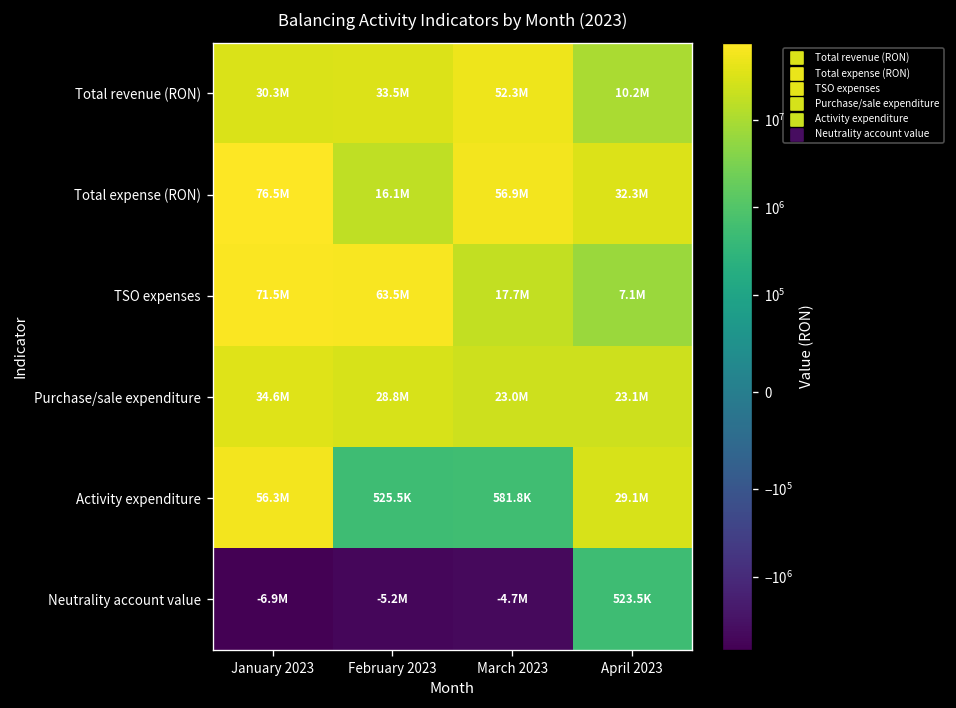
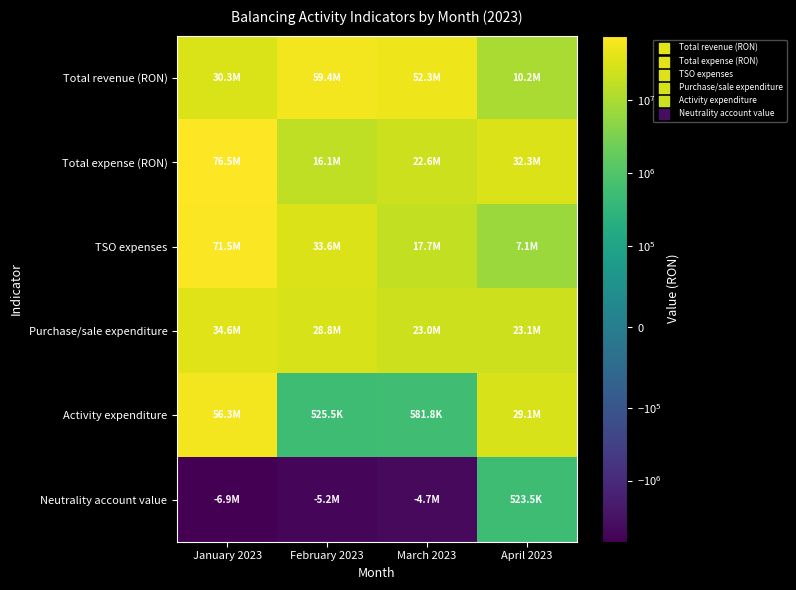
Total revenue (RON), February 2023: 33.5M -> 59.4M
Total expense (RON), March 2023: 56.9M -> 22.6M
TSO expenses, February 2023: 63.5M -> 33.6M
